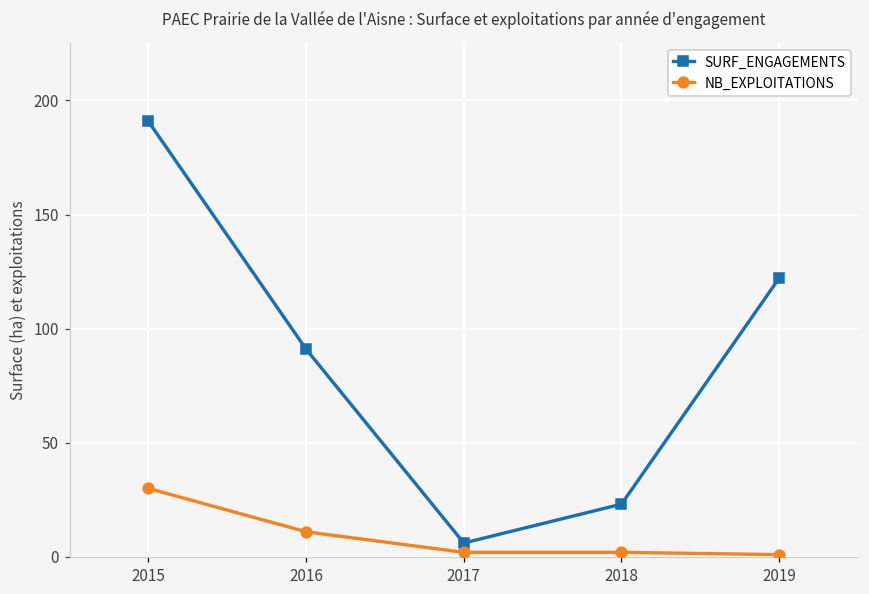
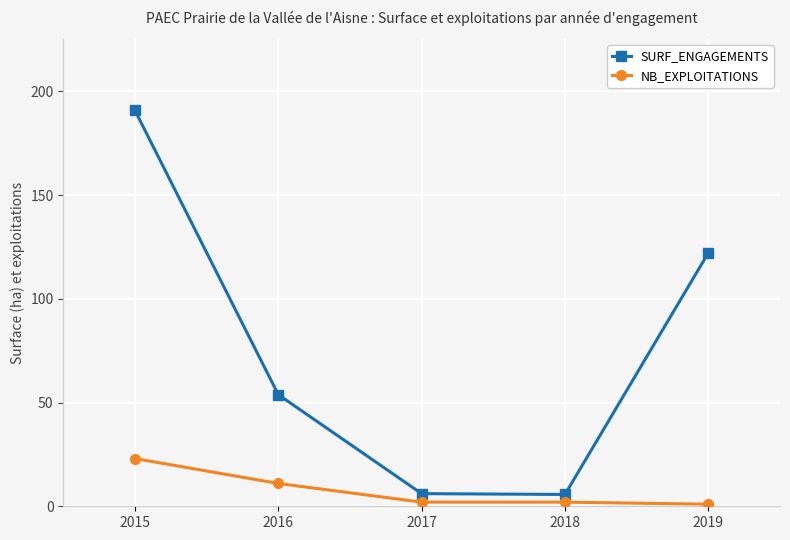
NB_EXPLOITATIONS, 2015: 30 -> 23
SURF_ENGAGEMENTS, 2016: 91 -> 54
SURF_ENGAGEMENTS, 2018: 23 -> 6
